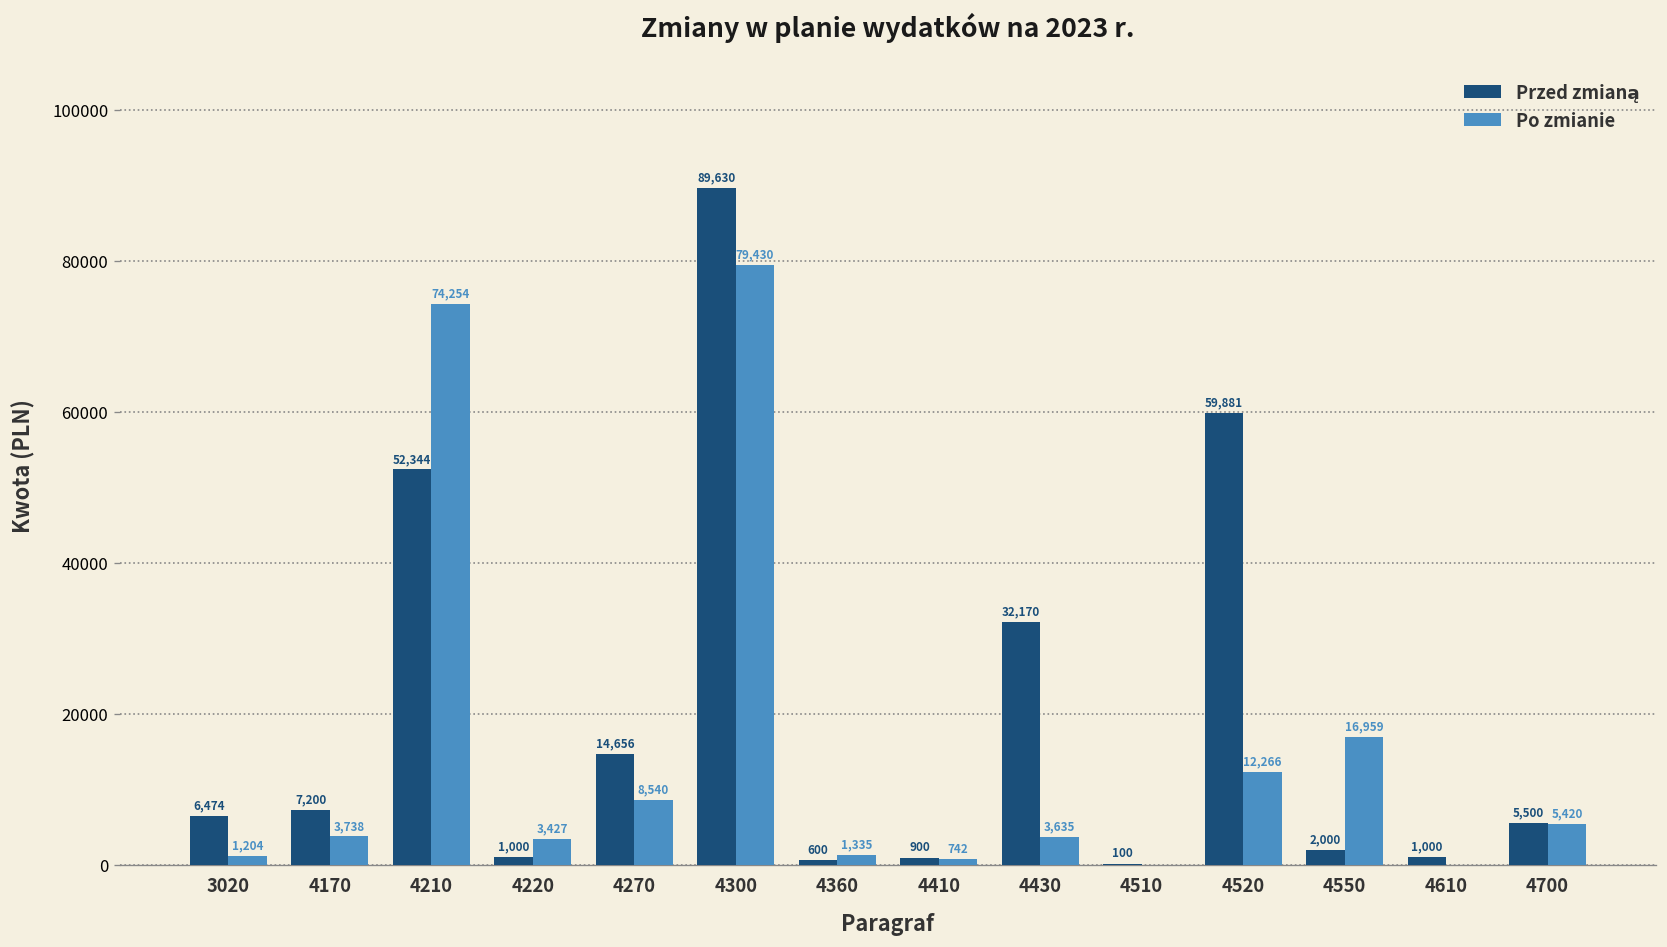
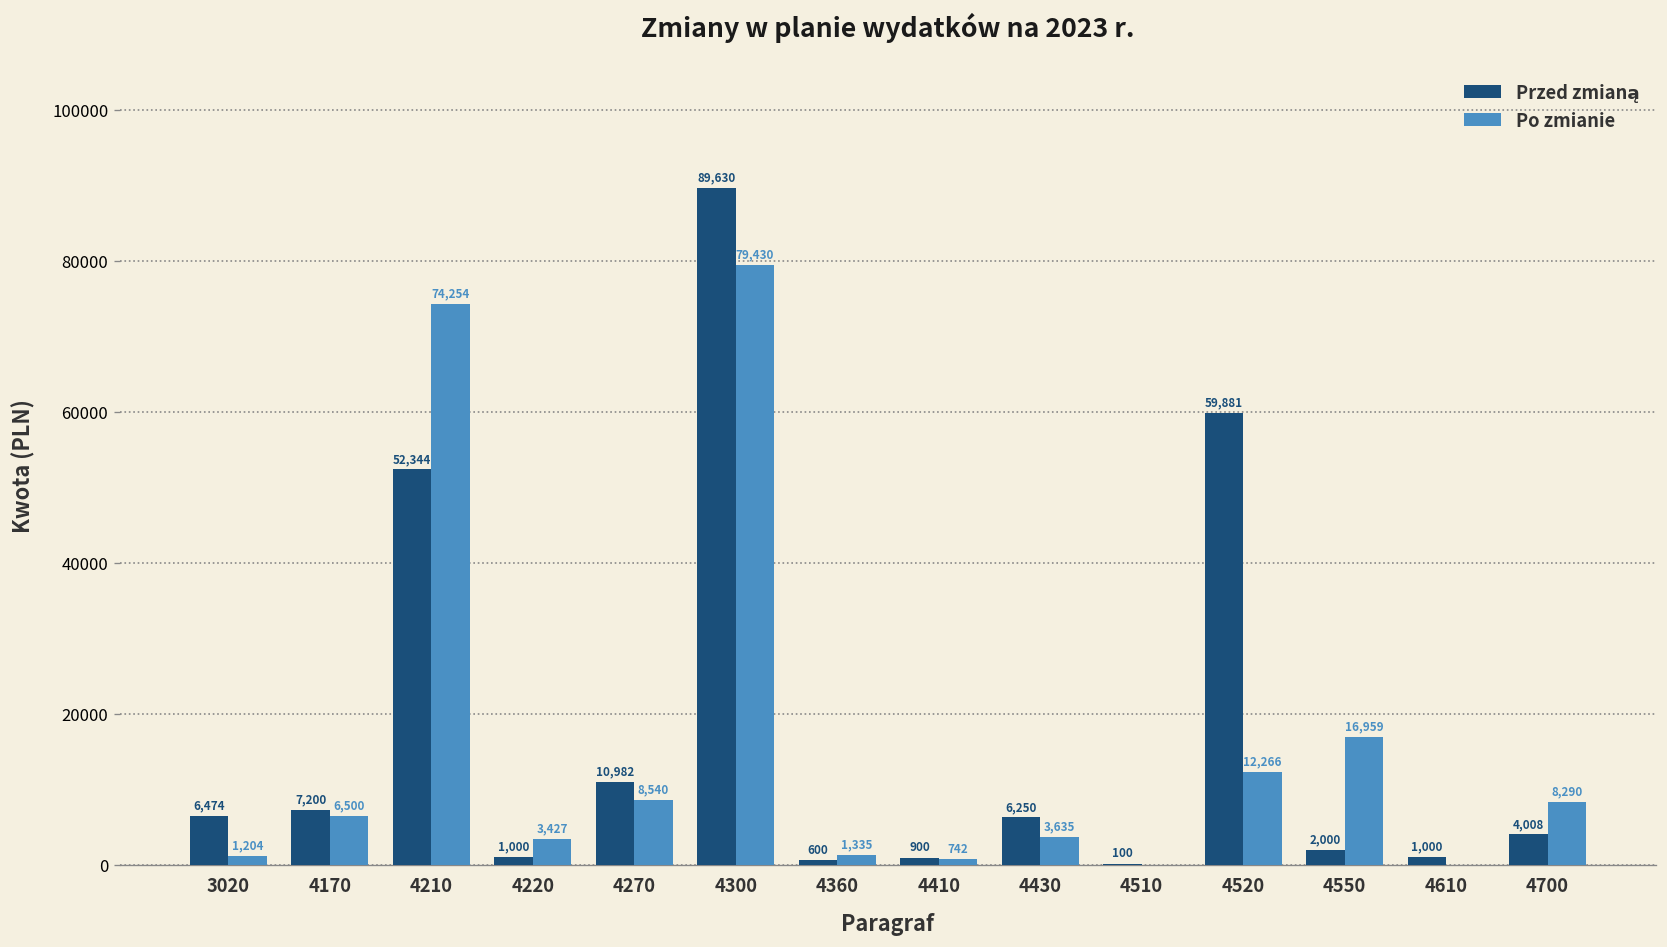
Po zmianie, 4170: 3,738 -> 6,500
Przed zmianą, 4270: 14,656 -> 10,982
Przed zmianą, 4430: 32,170 -> 6,250
Przed zmianą, 4700: 5,500 -> 4,008
Po zmianie, 4700: 5,420 -> 8,290
